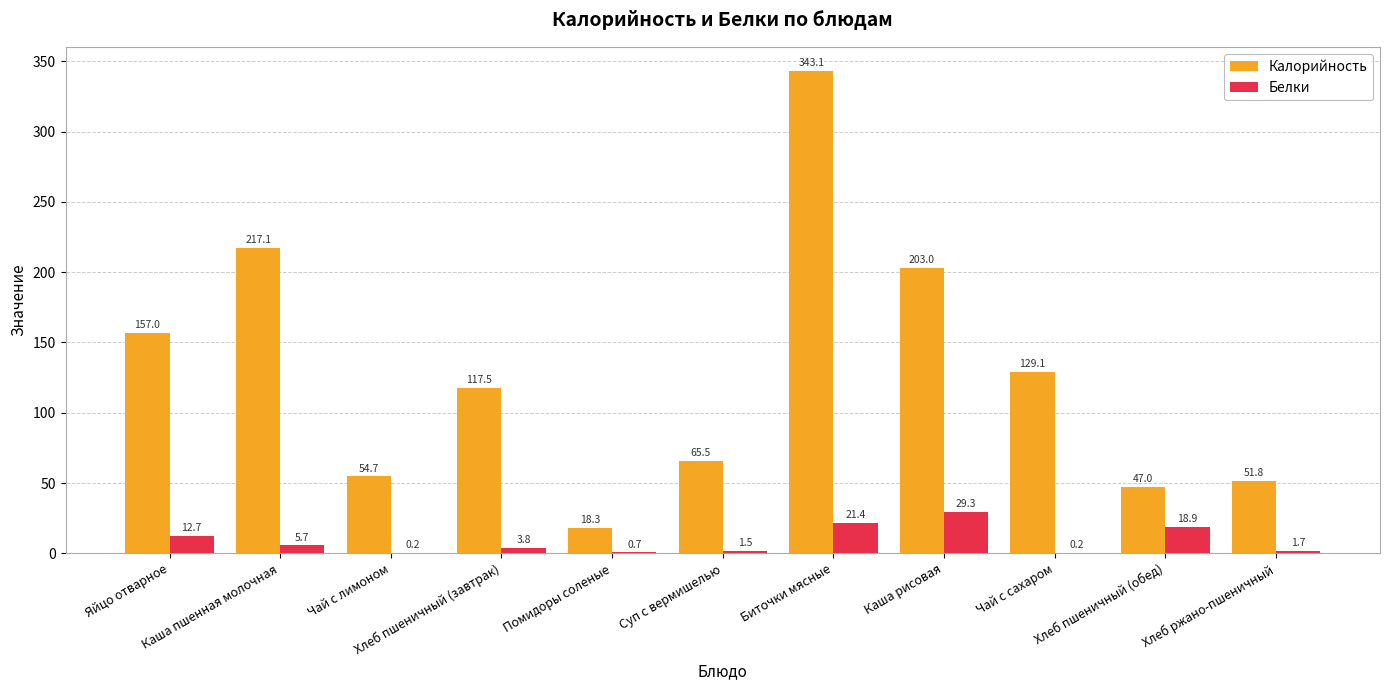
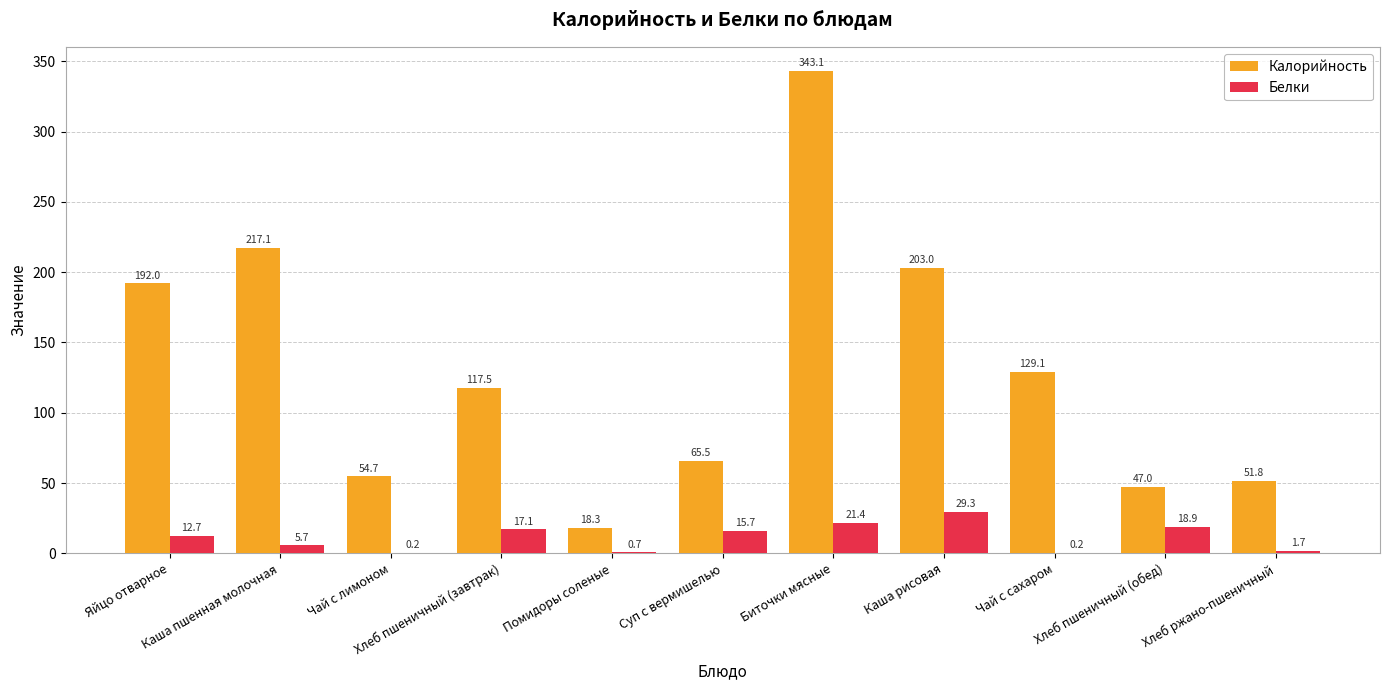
Калорийность, Яйцо отварное: 157.0 -> 192.0
Белки, Хлеб пшеничный (завтрак): 3.8 -> 17.1
Белки, Суп с вермишелью: 1.5 -> 15.7
